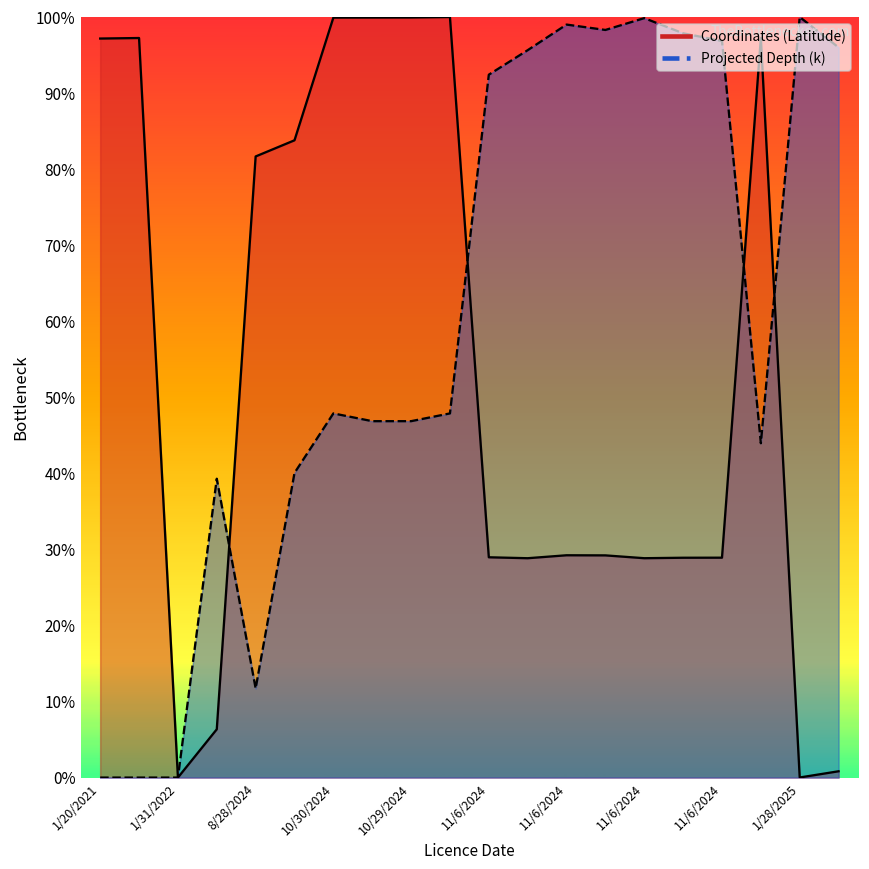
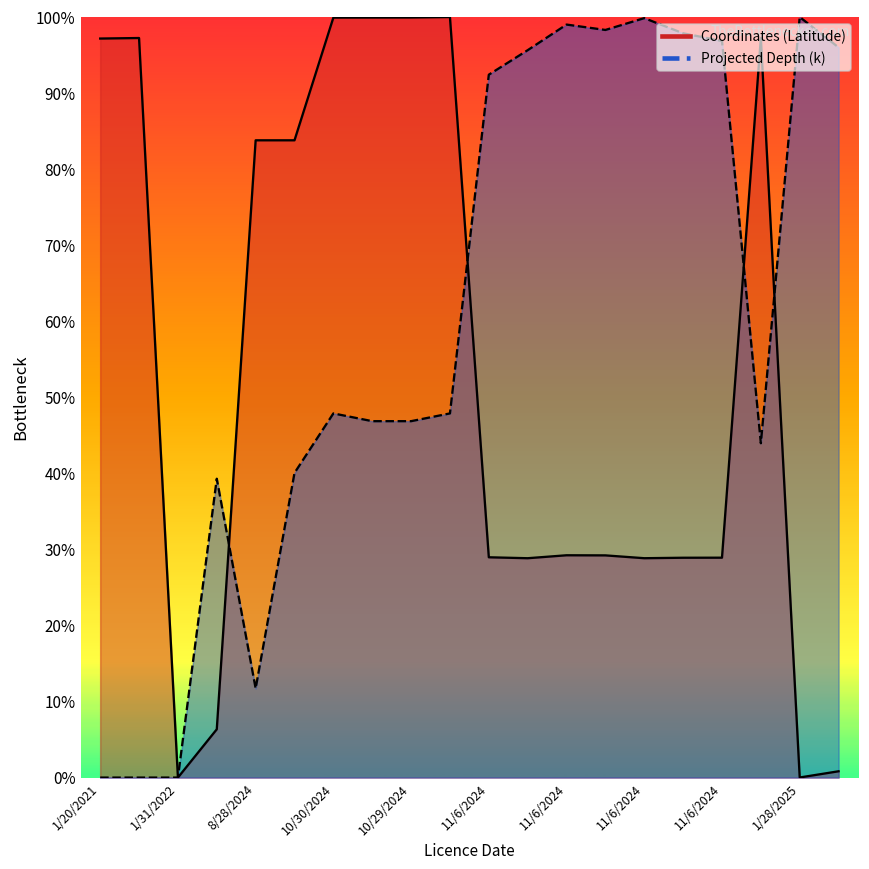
Coordinates (Latitude), 8/28/2024: 82% -> 84%
